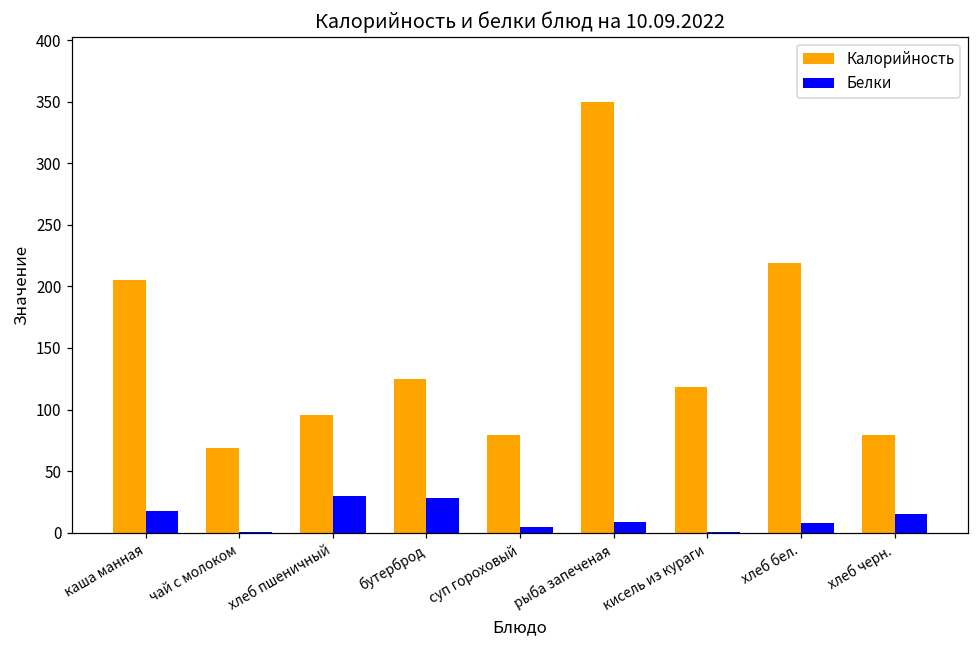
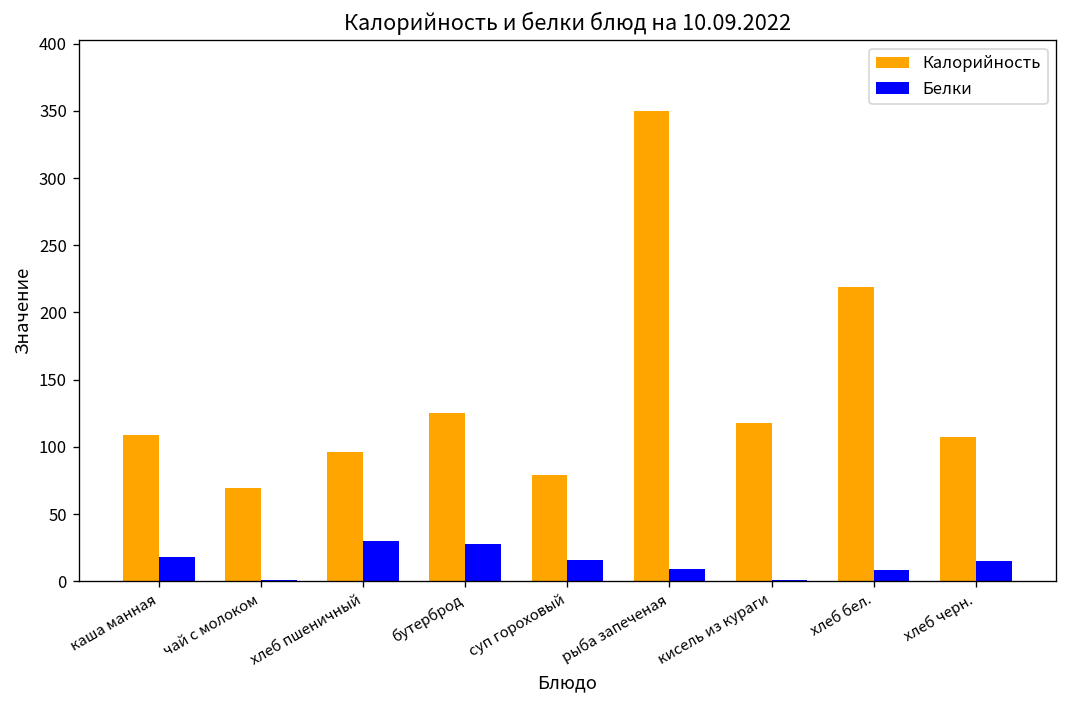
Калорийность, каша манная: 205 -> 109
Белки, суп гороховый: 5 -> 16
Калорийность, хлеб черн.: 79 -> 107
